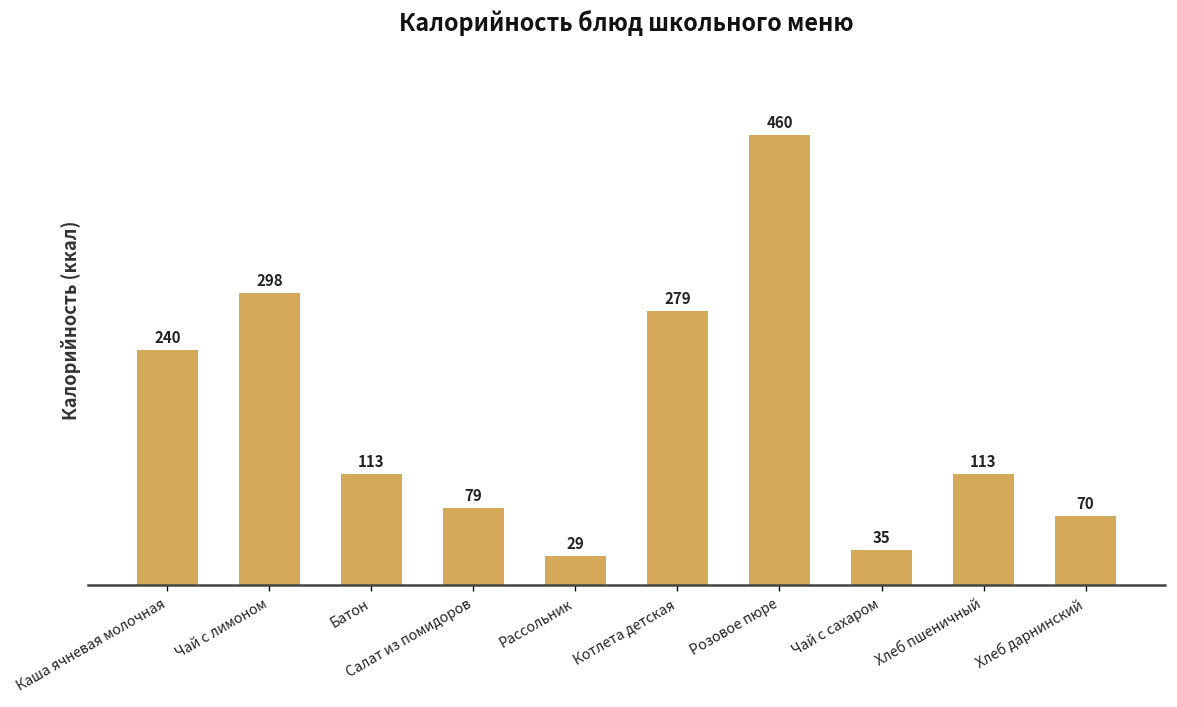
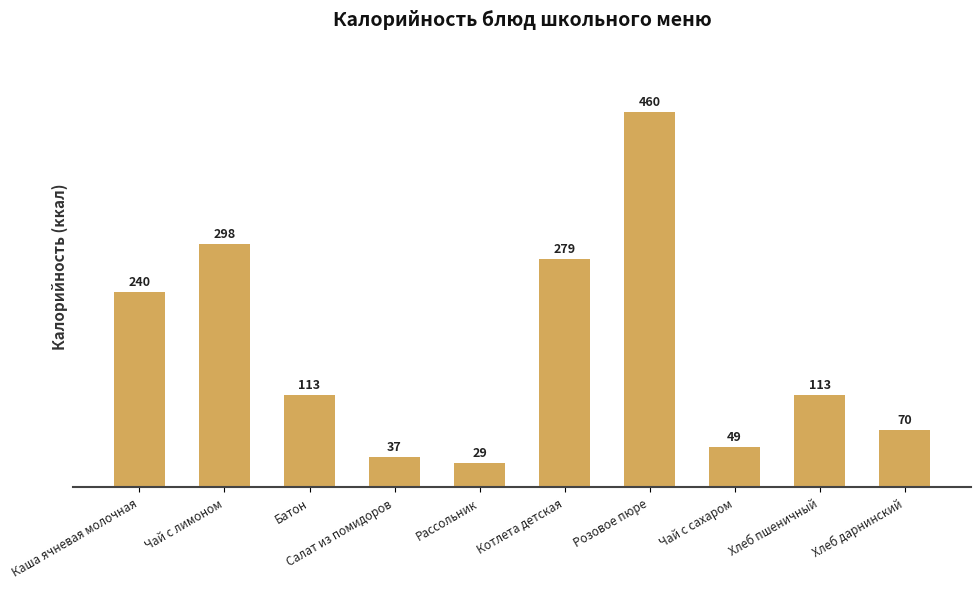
Салат из помидоров: 79 -> 37
Чай с сахаром: 35 -> 49
